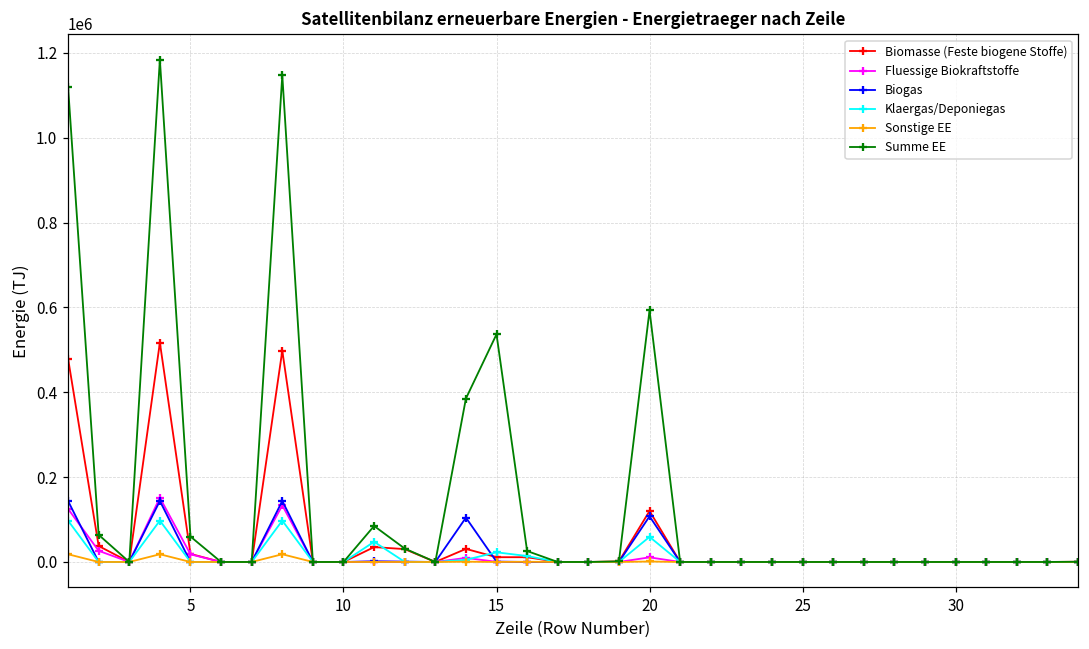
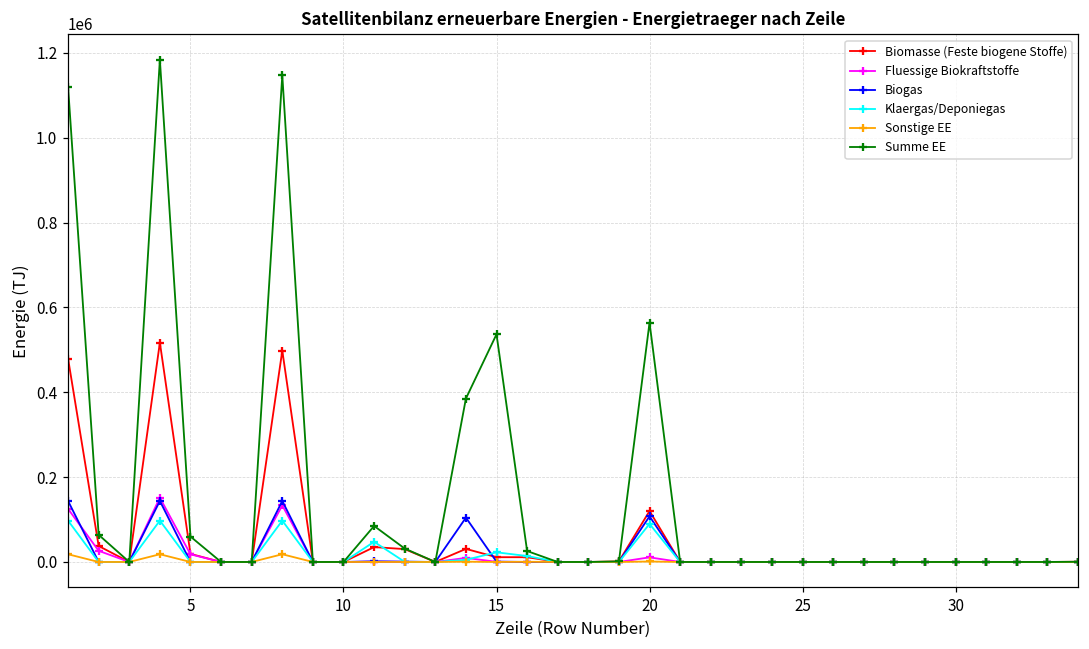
Klaergas/Deponiegas, 20: 60000 -> 90000
Summe EE, 20: 590000 -> 560000
